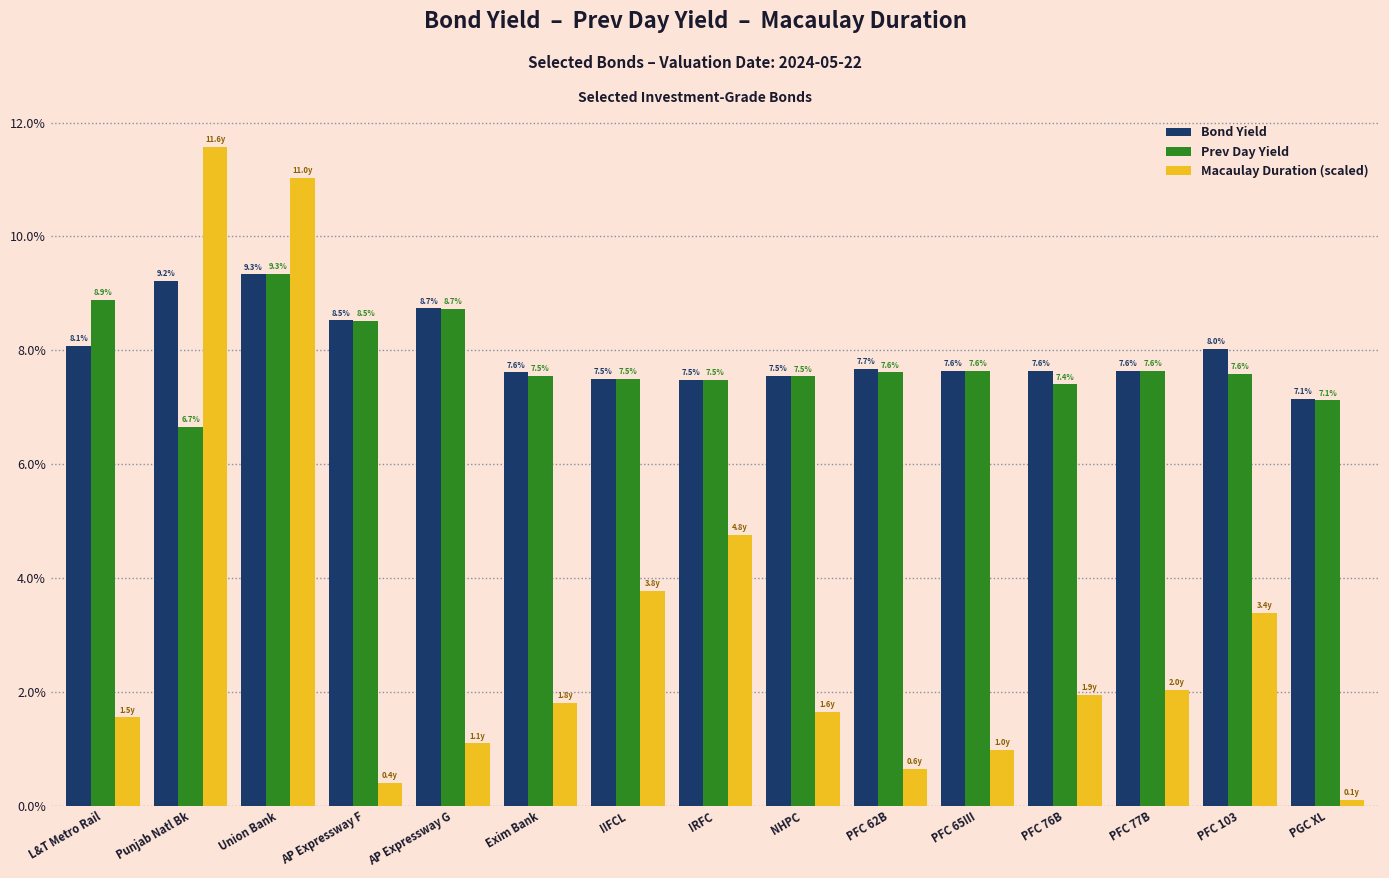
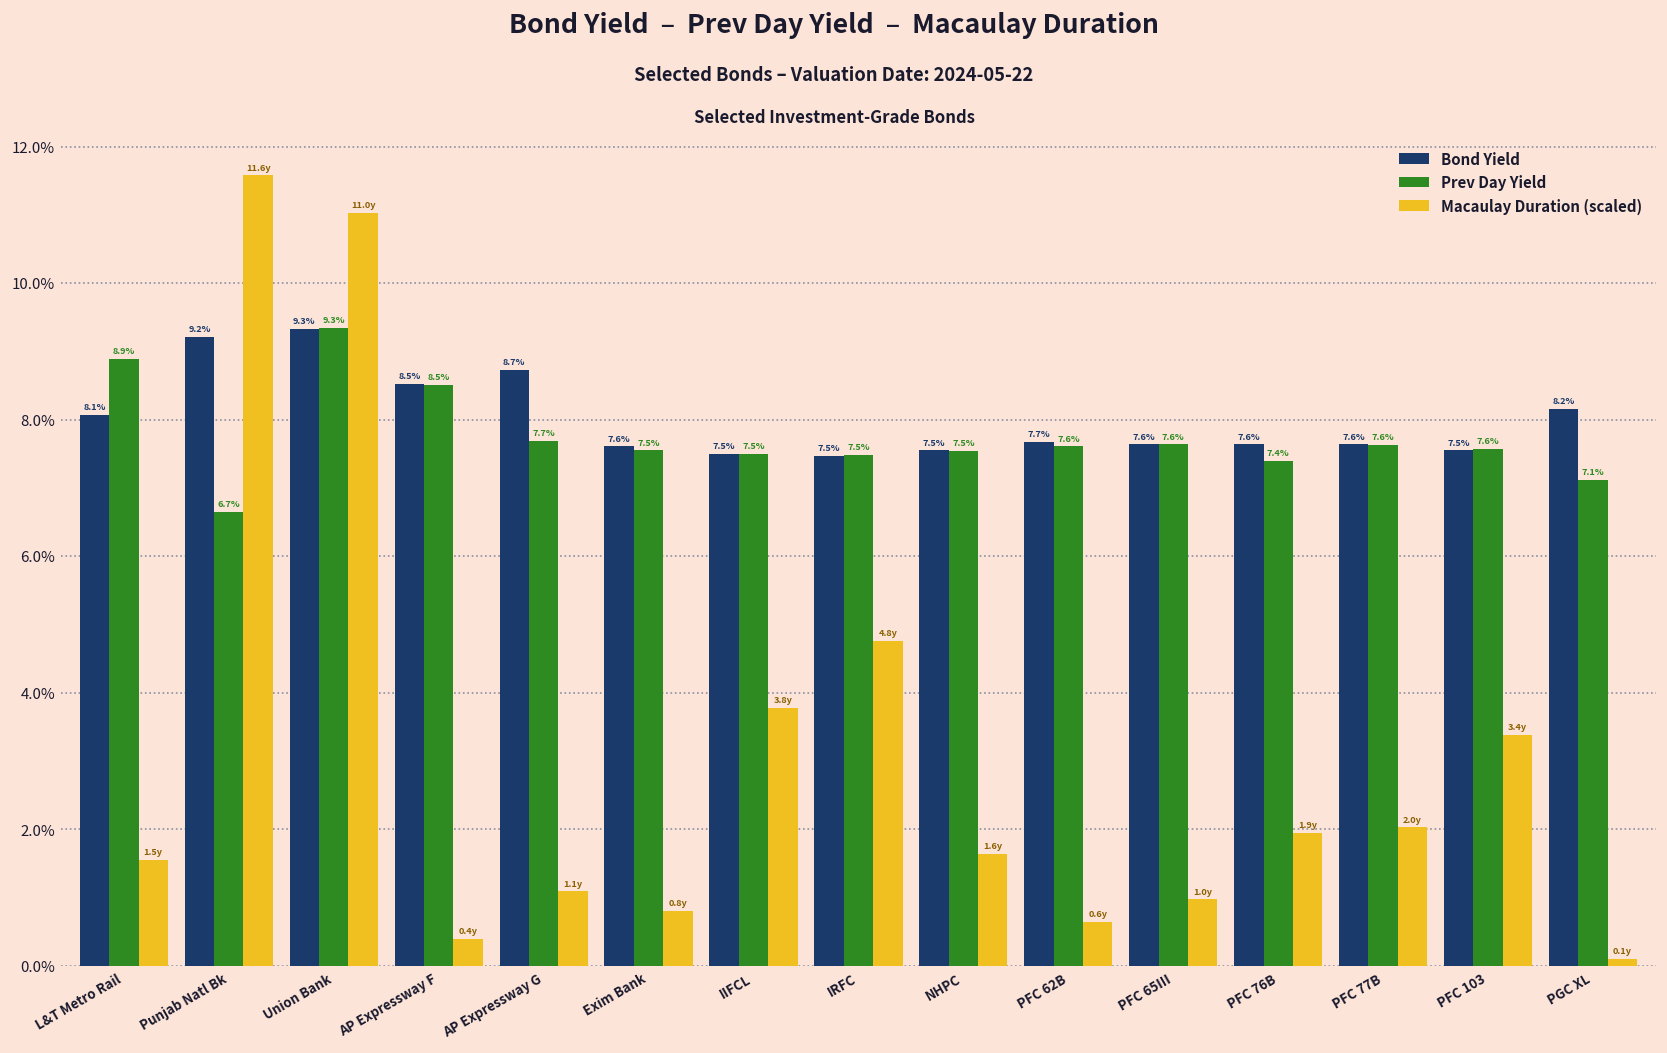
Prev Day Yield, AP Expressway G: 8.7% -> 7.7%
Macaulay Duration (scaled), Exim Bank: 1.8y -> 0.8y
Bond Yield, PFC 103: 8.0% -> 7.5%
Bond Yield, PGC XL: 7.1% -> 8.2%
